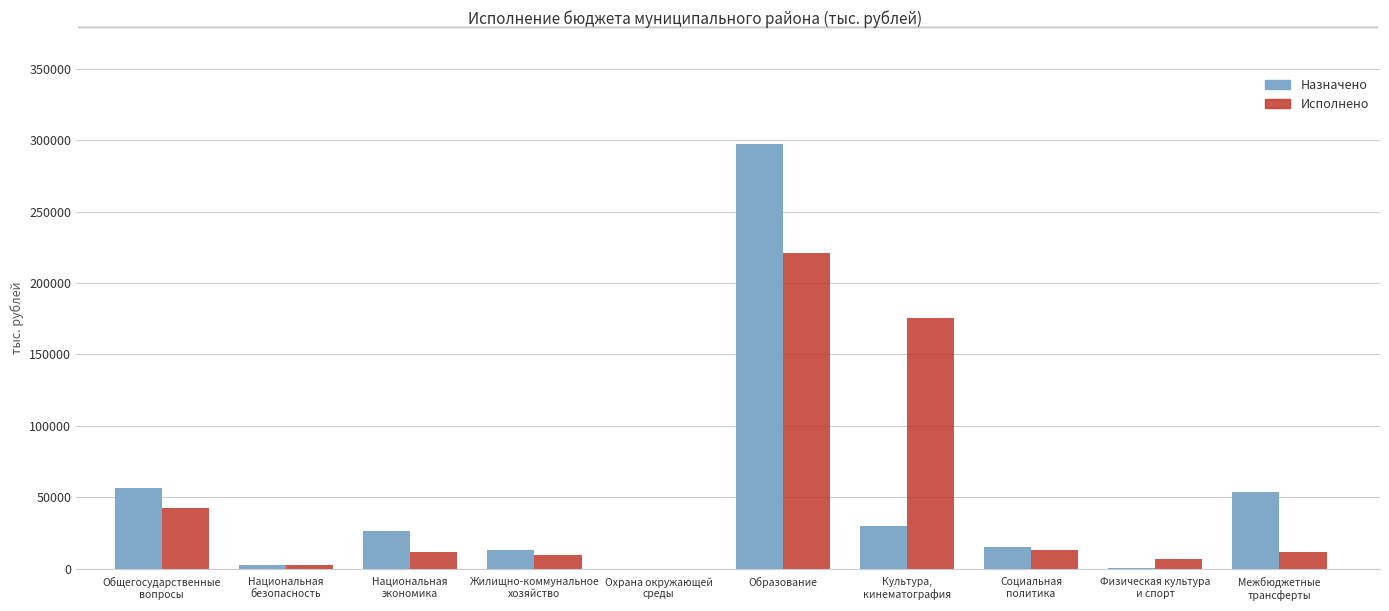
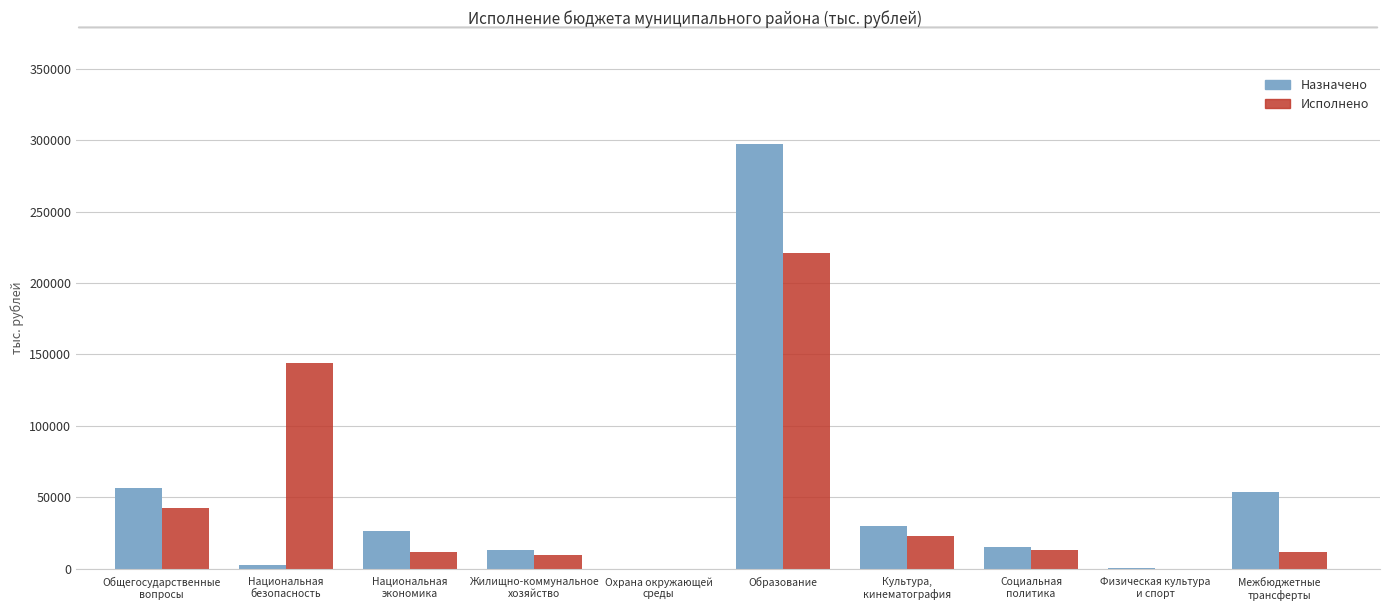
Исполнено, Национальная безопасность: 3000 -> 144000
Исполнено, Культура, кинематография: 175000 -> 23000
Исполнено, Физическая культура и спорт: 7000 -> 0
